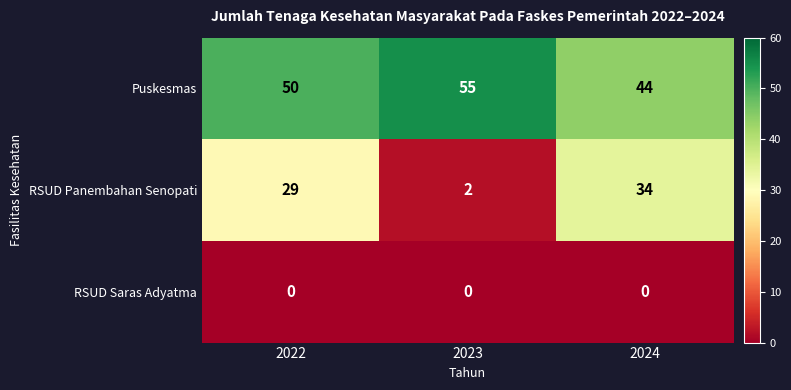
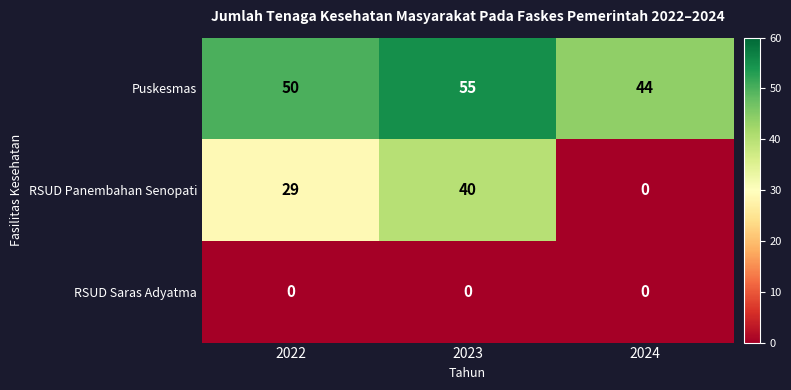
RSUD Panembahan Senopati, 2023: 2 -> 40
RSUD Panembahan Senopati, 2024: 34 -> 0
